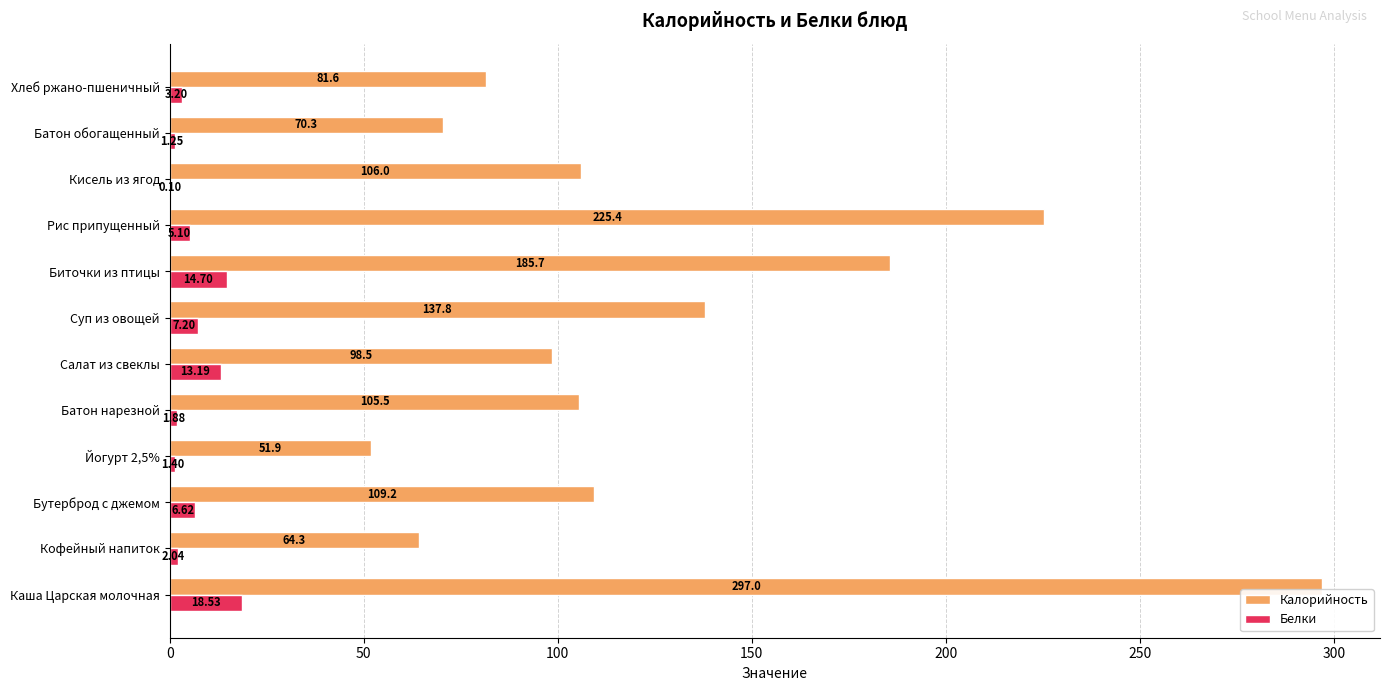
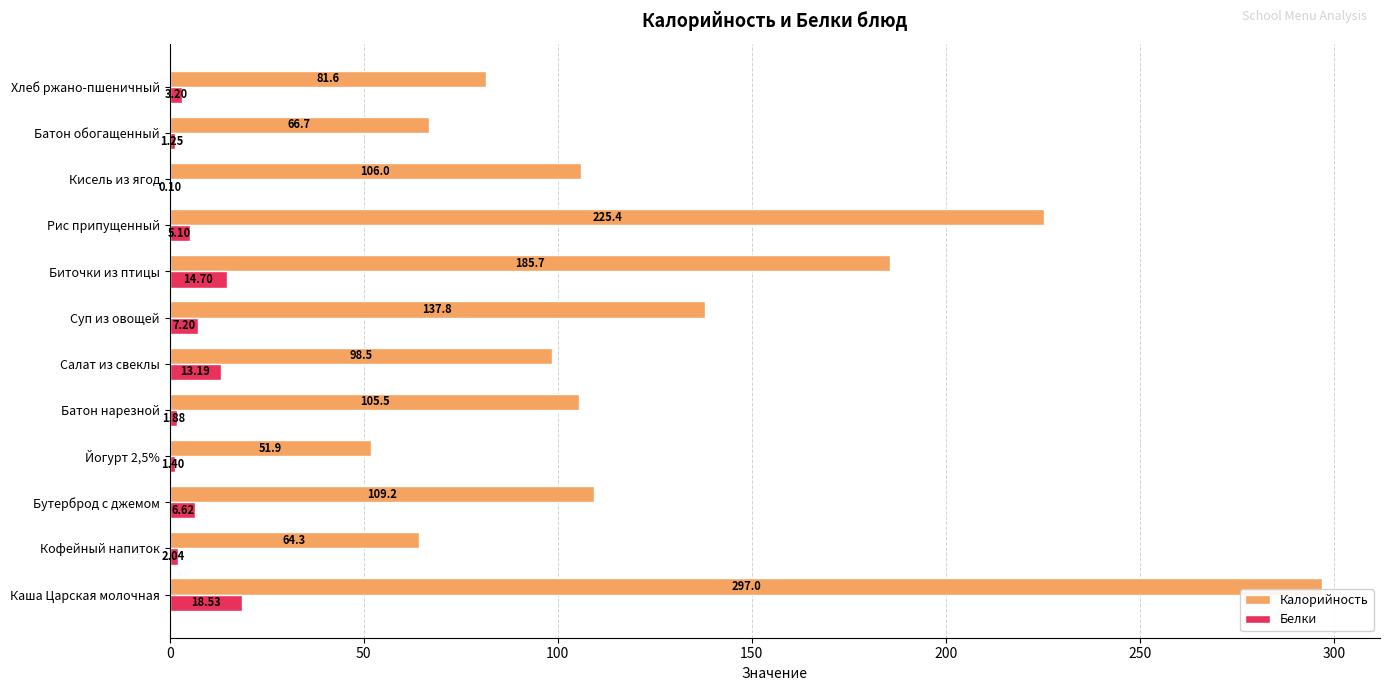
Калорийность, Батон обогащенный: 70.3 -> 66.7
